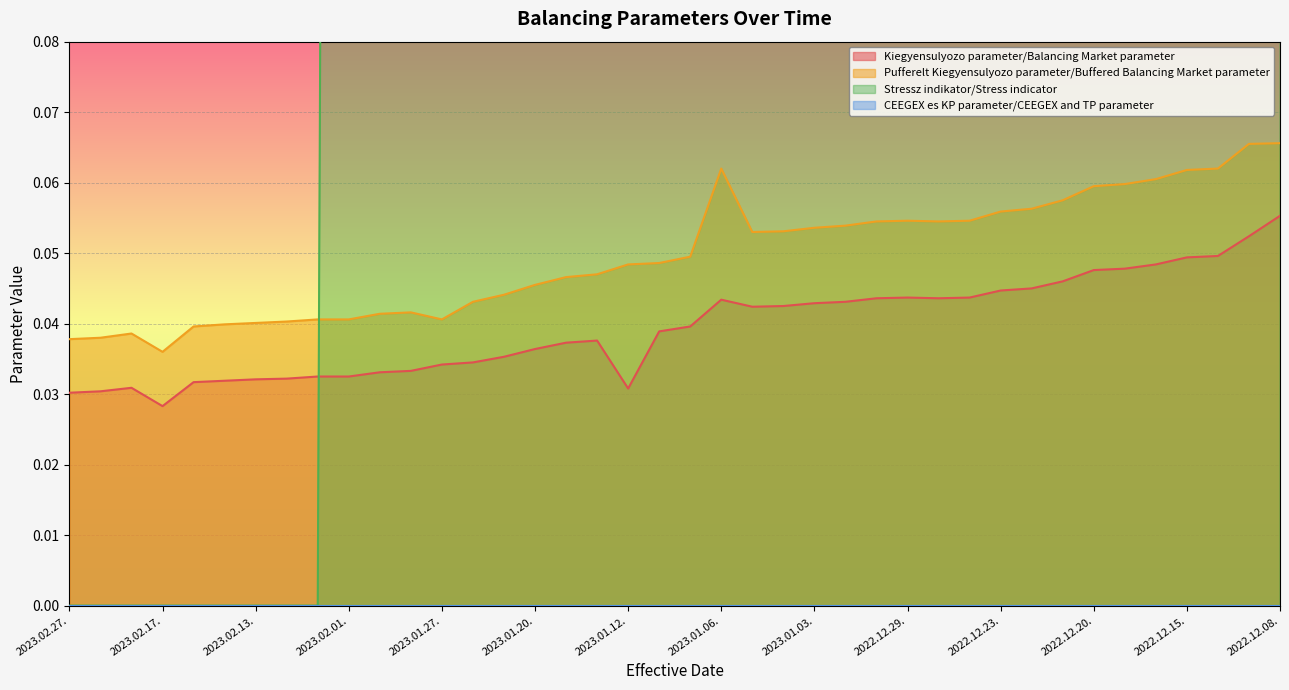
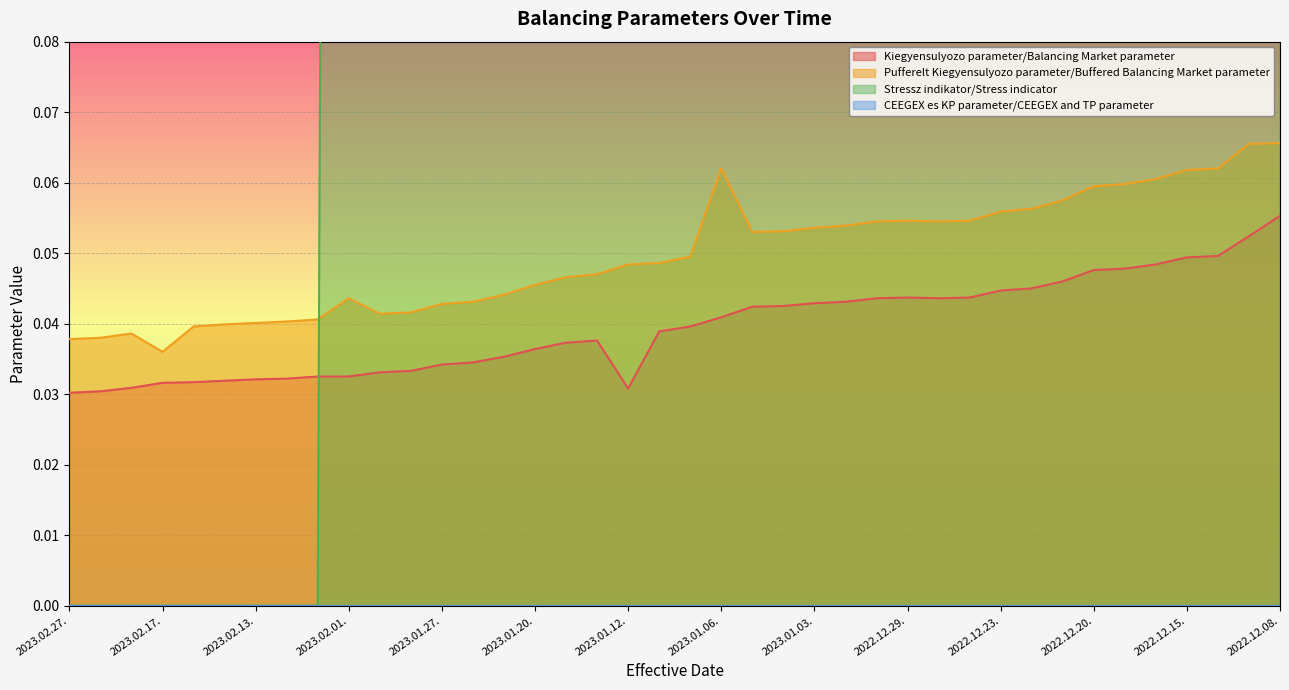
Kiegyensulyozo parameter/Balancing Market parameter, 2023.02.17.: 0.028 -> 0.032
Pufferelt Kiegyensulyozo parameter/Buffered Balancing Market parameter, 2023.02.01.: 0.041 -> 0.044
Pufferelt Kiegyensulyozo parameter/Buffered Balancing Market parameter, 2023.01.27.: 0.041 -> 0.043
Kiegyensulyozo parameter/Balancing Market parameter, 2023.01.06.: 0.043 -> 0.041
